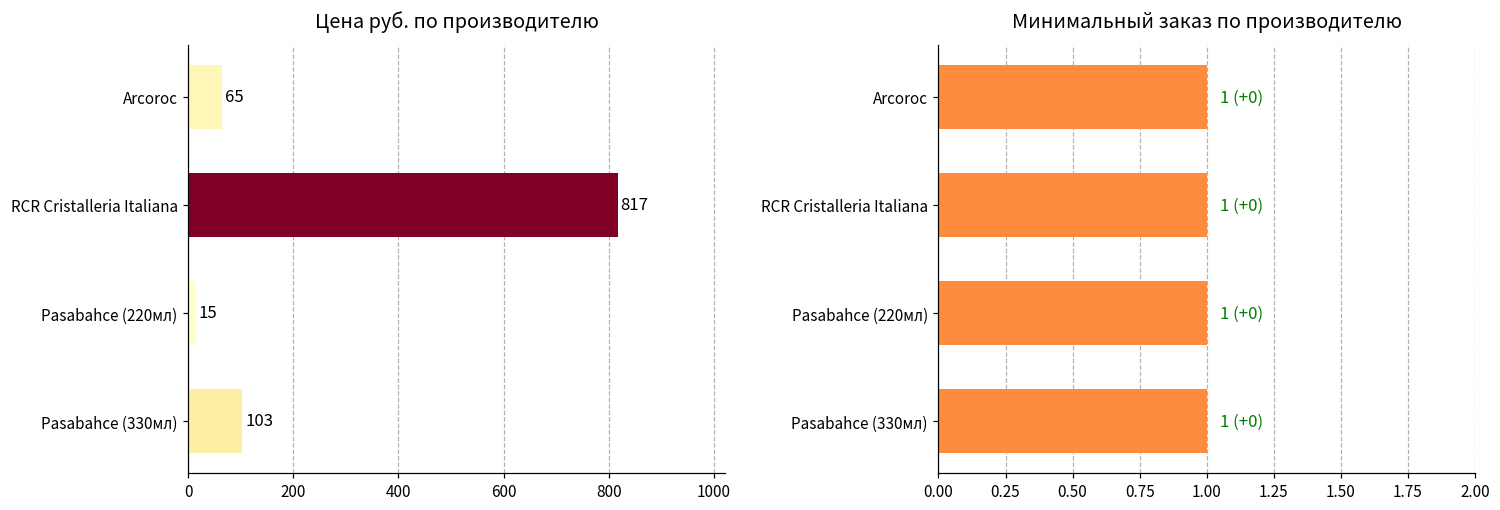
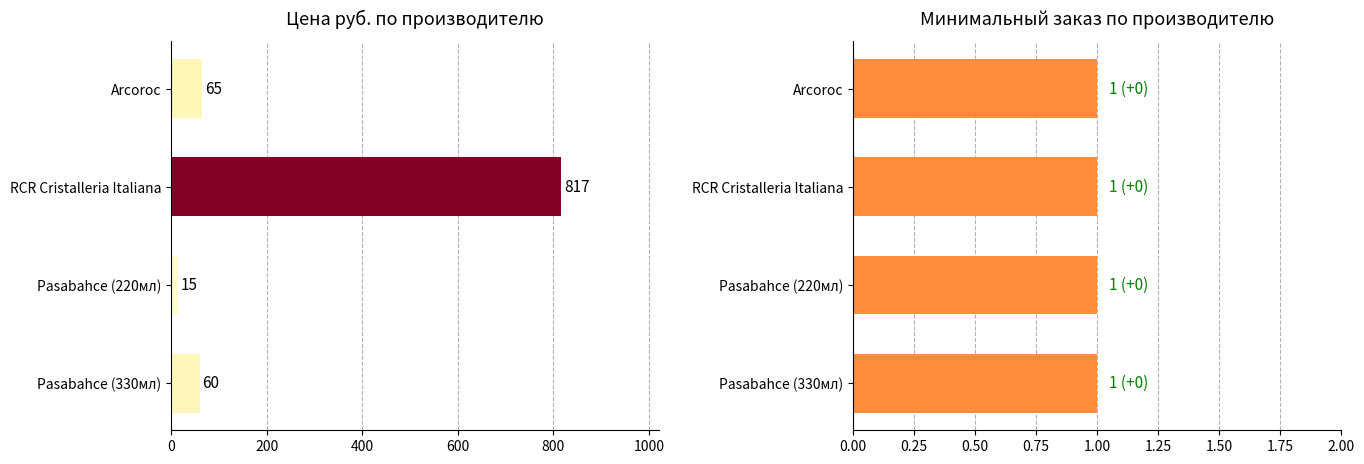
Цена руб. по производителю, Pasabahce (330мл): 103 -> 60
